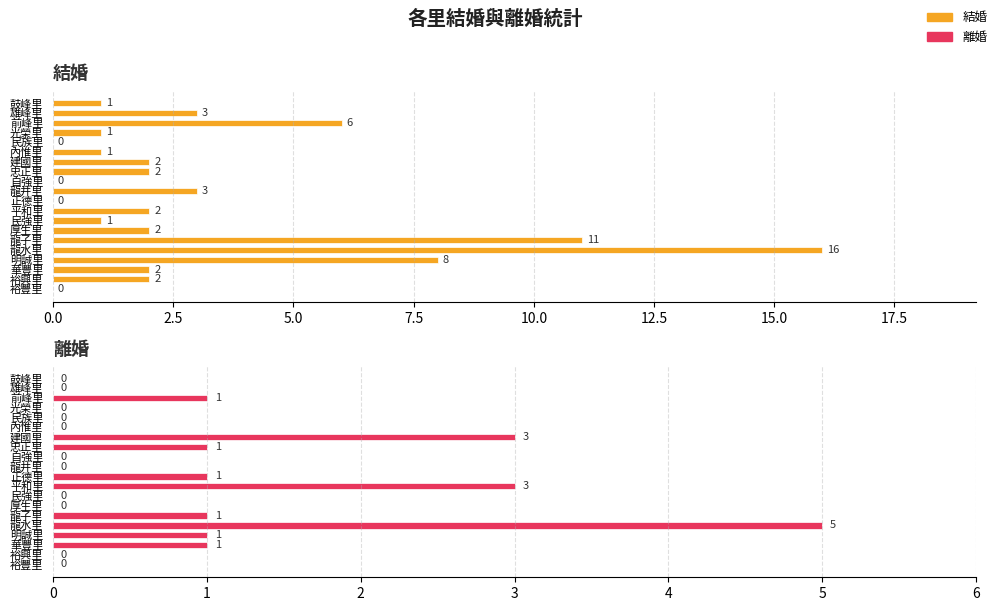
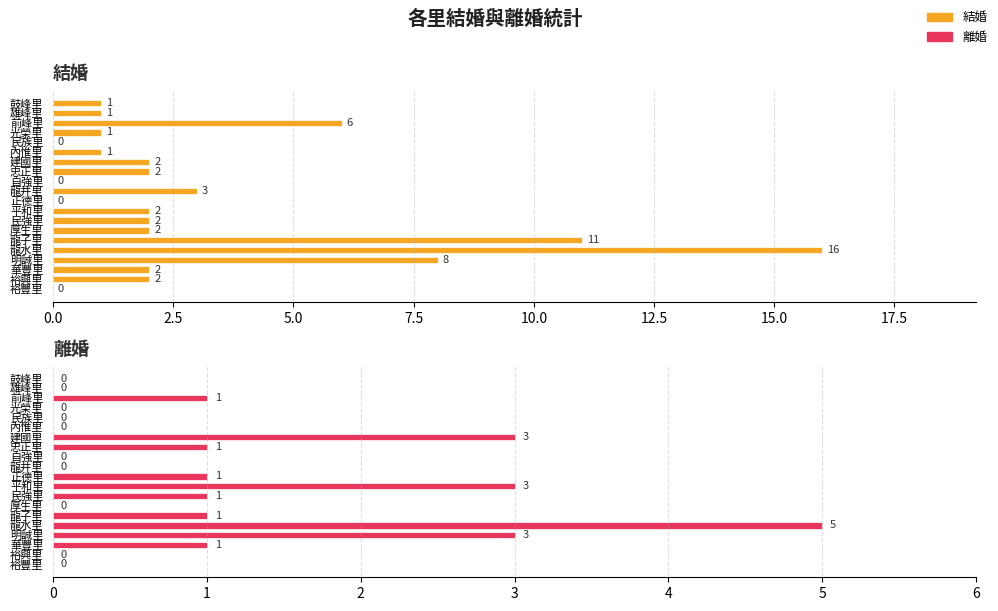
結婚, 雄峰里: 3 -> 1
結婚, 民強里: 1 -> 2
離婚, 民強里: 0 -> 1
離婚, 明誠里: 1 -> 3
